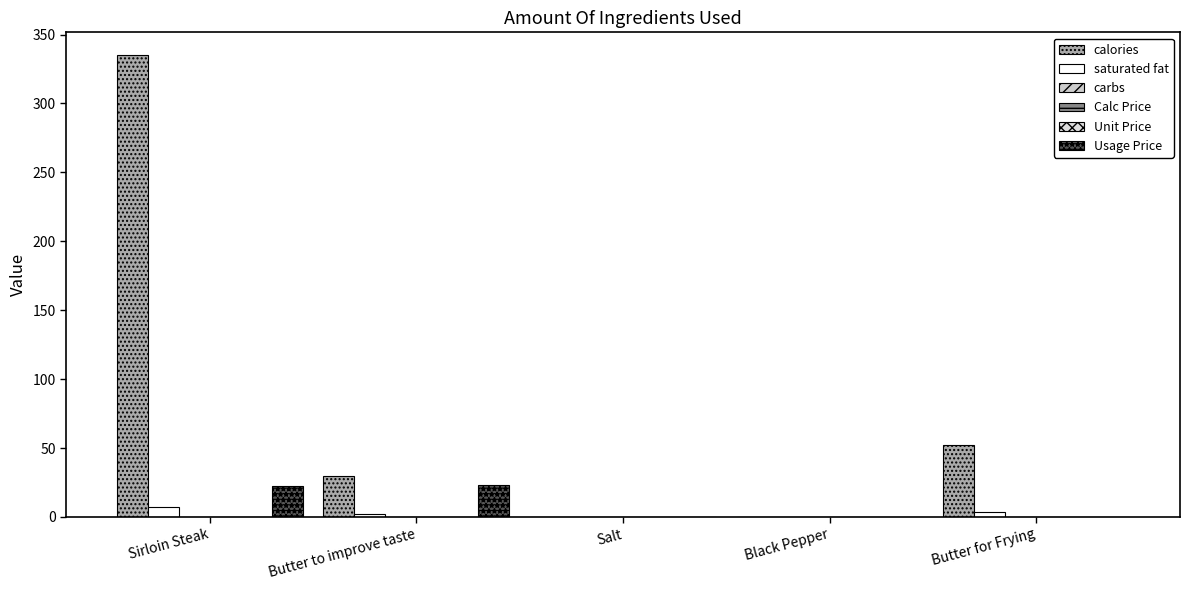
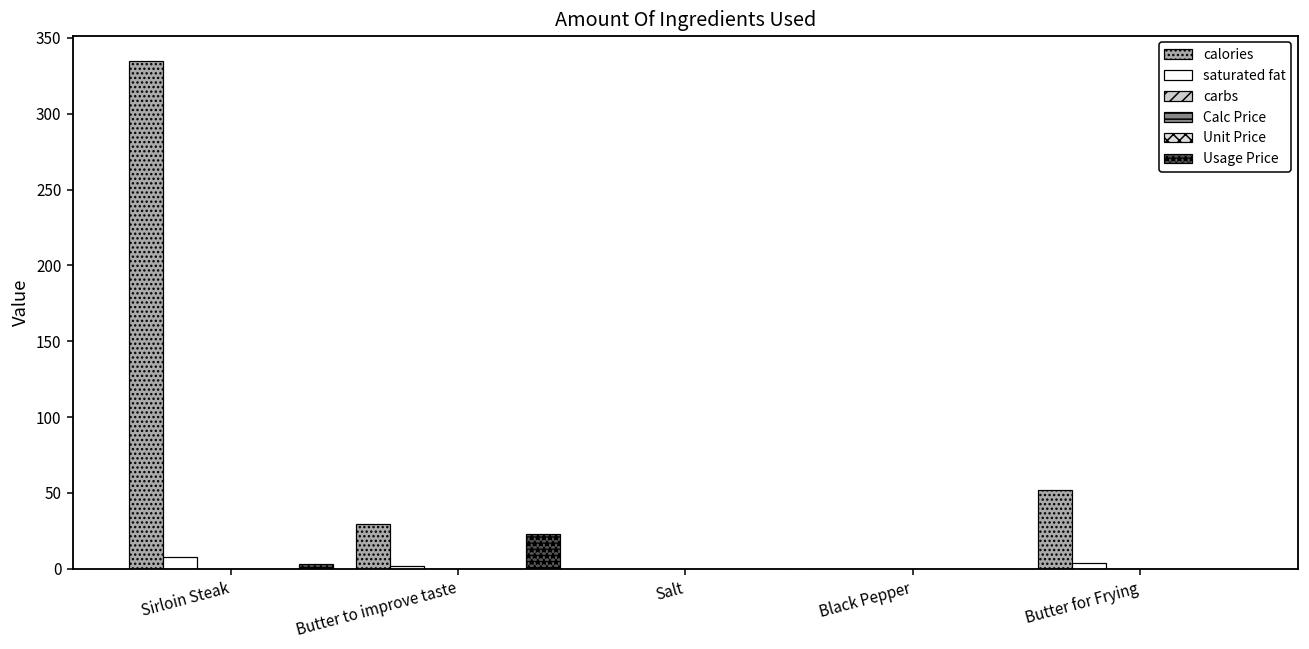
Usage Price, Sirloin Steak: 22 -> 3
